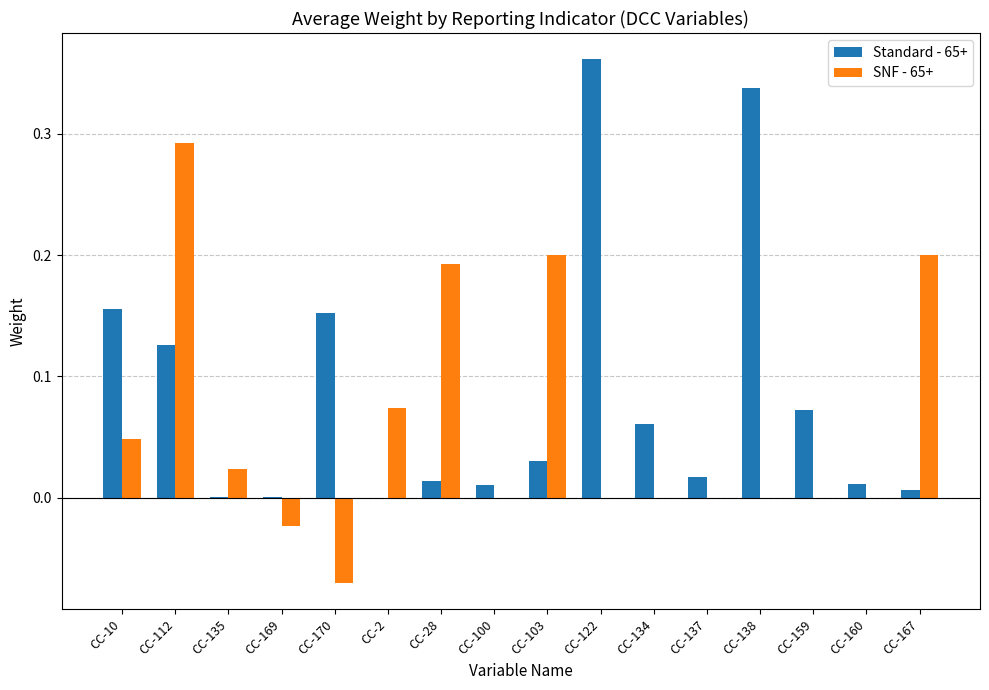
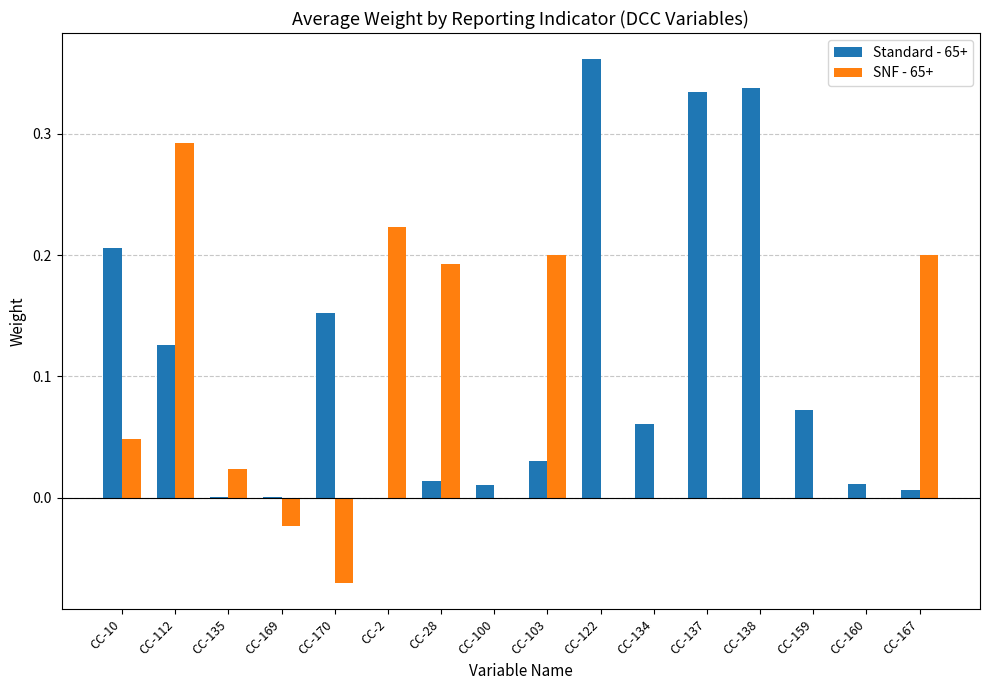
Standard - 65+, CC-10: 0.156 -> 0.206
SNF - 65+, CC-2: 0.074 -> 0.223
Standard - 65+, CC-137: 0.017 -> 0.335
